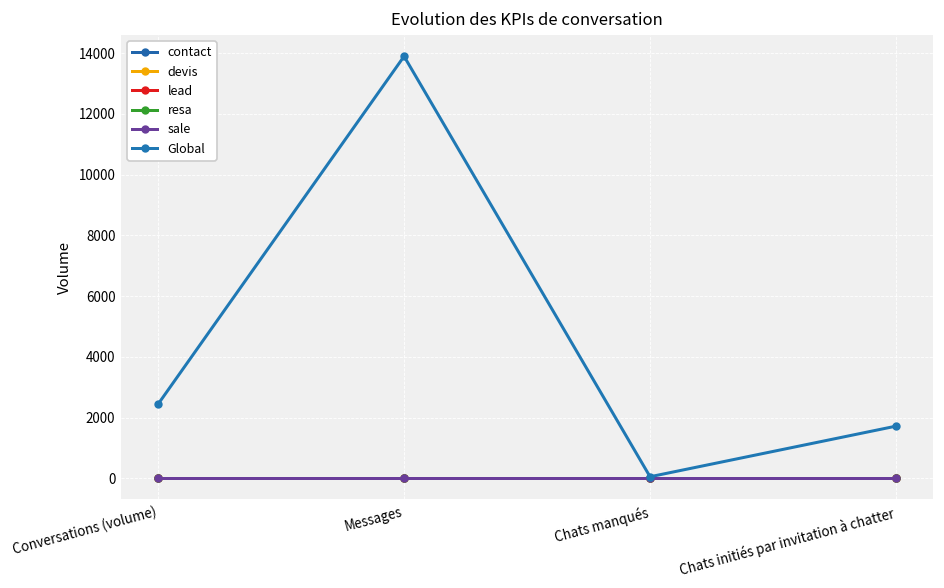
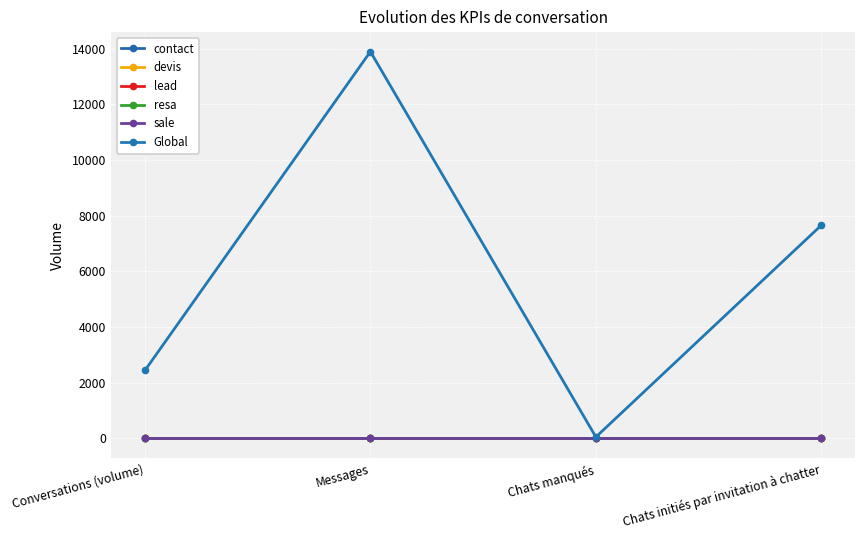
Global, Chats initiés par invitation à chatter: 1700 -> 7700
